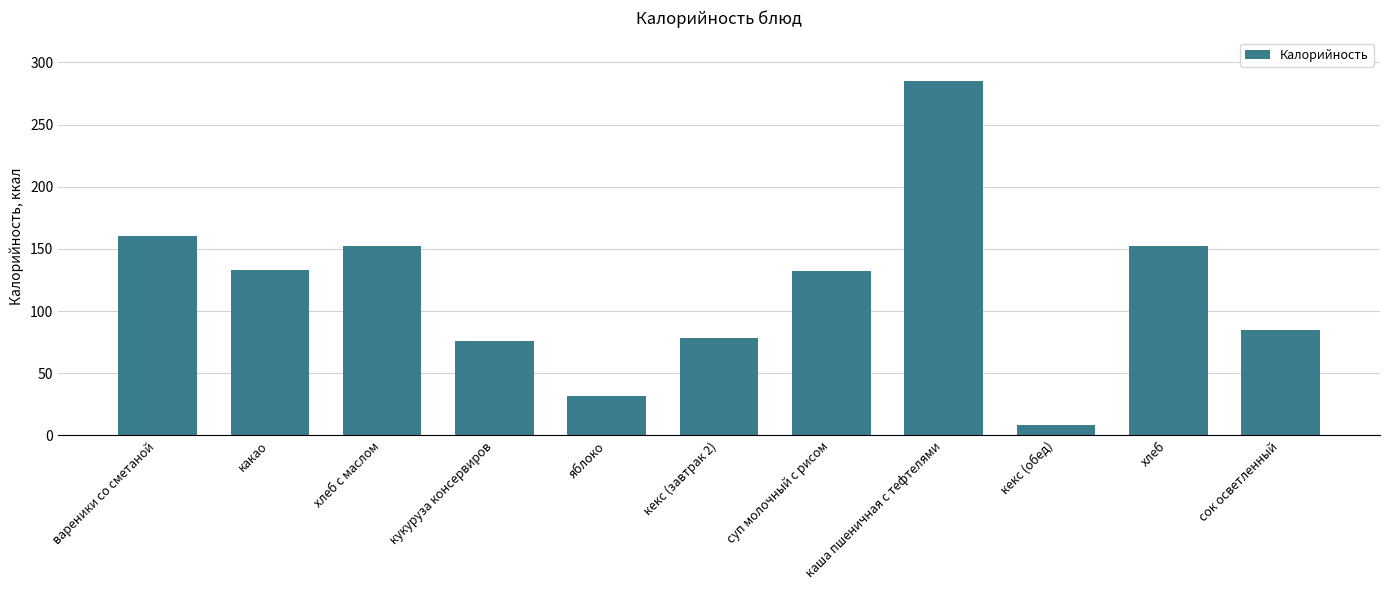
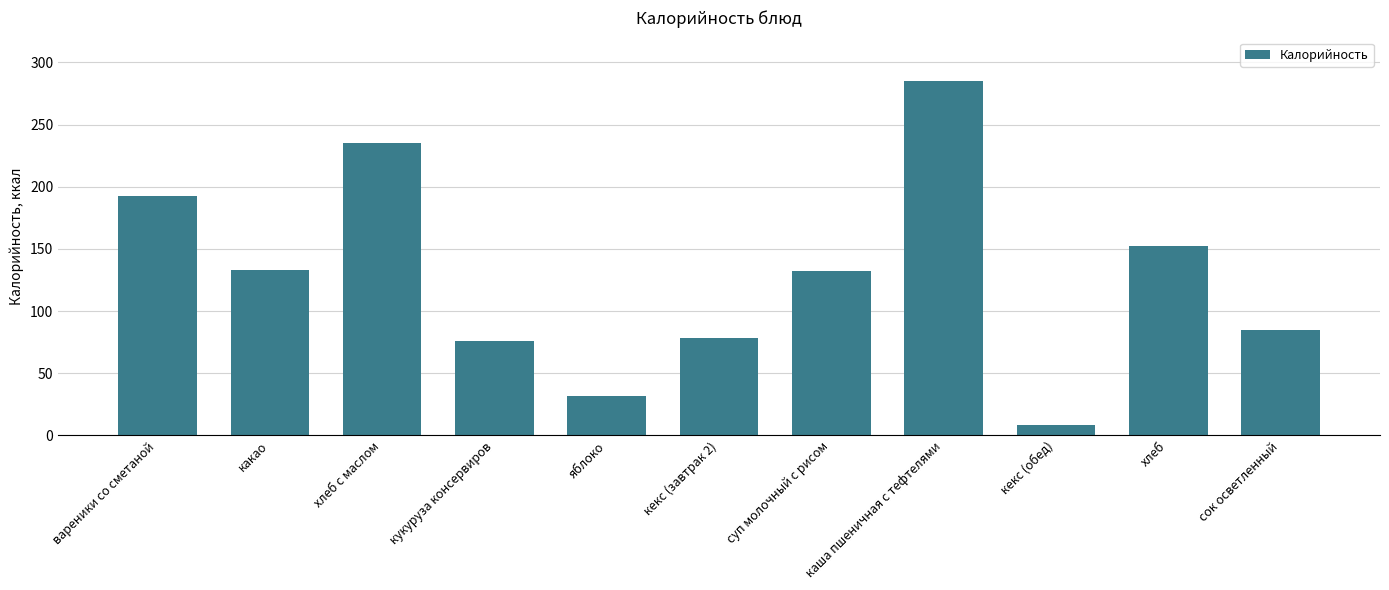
вареники со сметаной: 161 -> 193
хлеб с маслом: 152 -> 235
